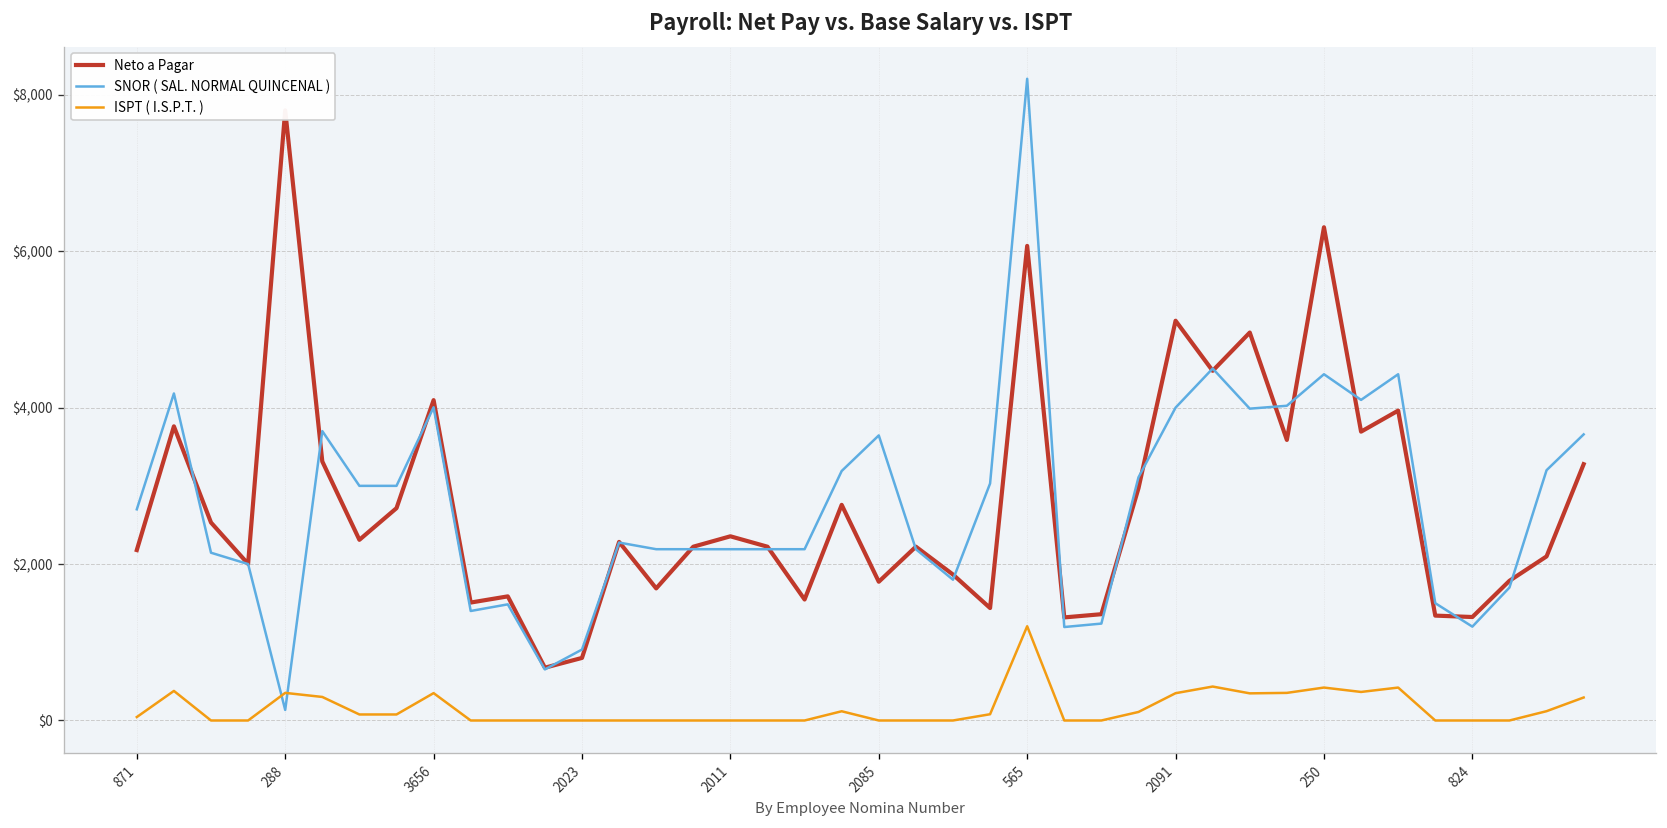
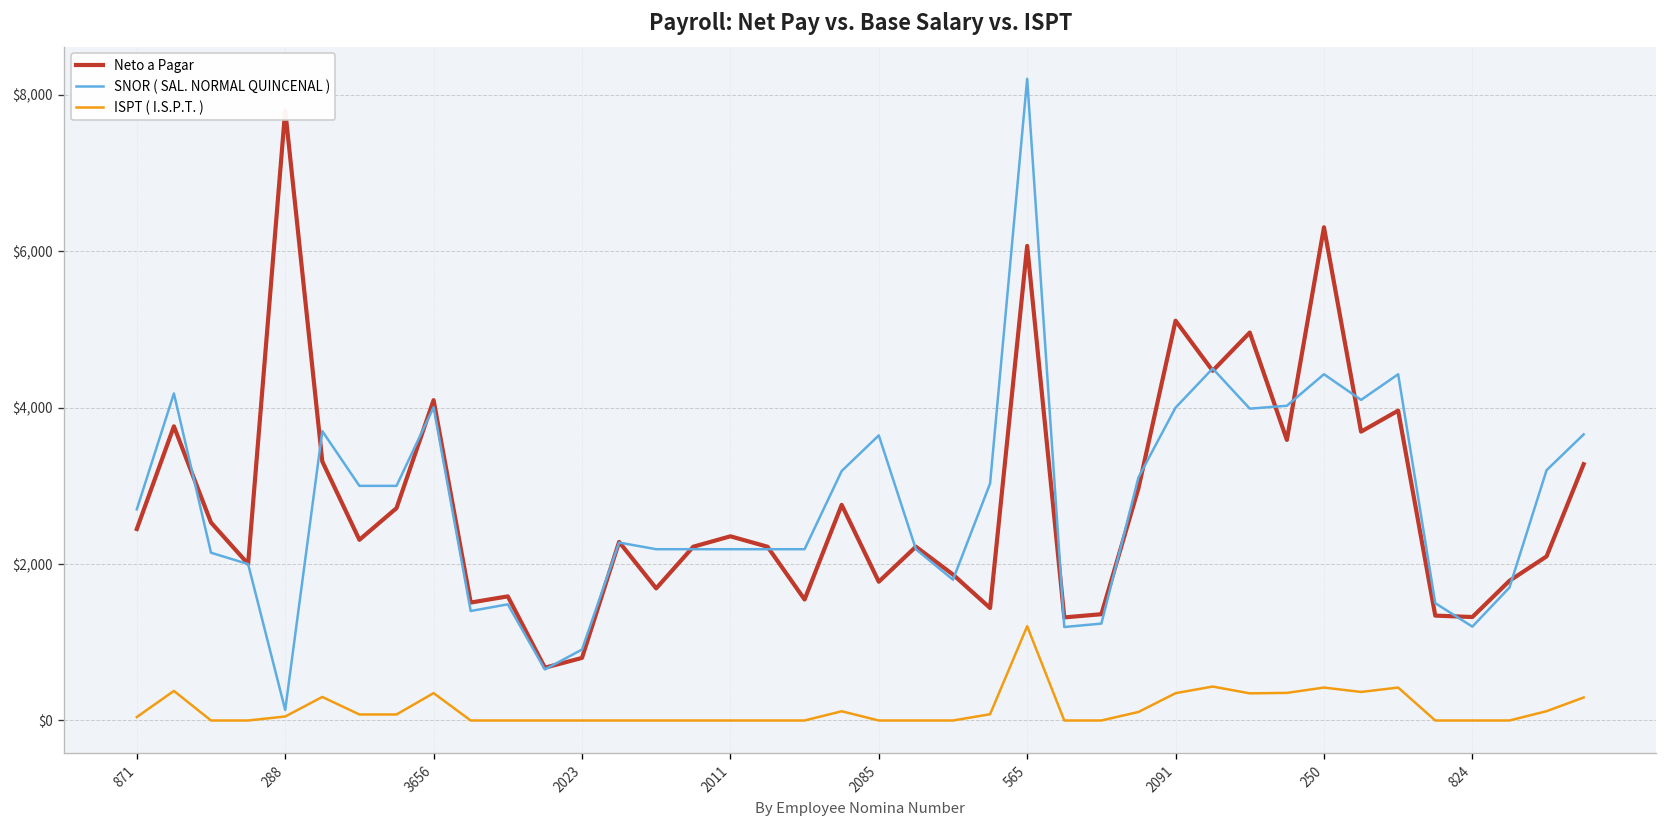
Neto a Pagar, 871: $2,200 -> $2,400
ISPT ( I.S.P.T. ), 288: $400 -> $100
